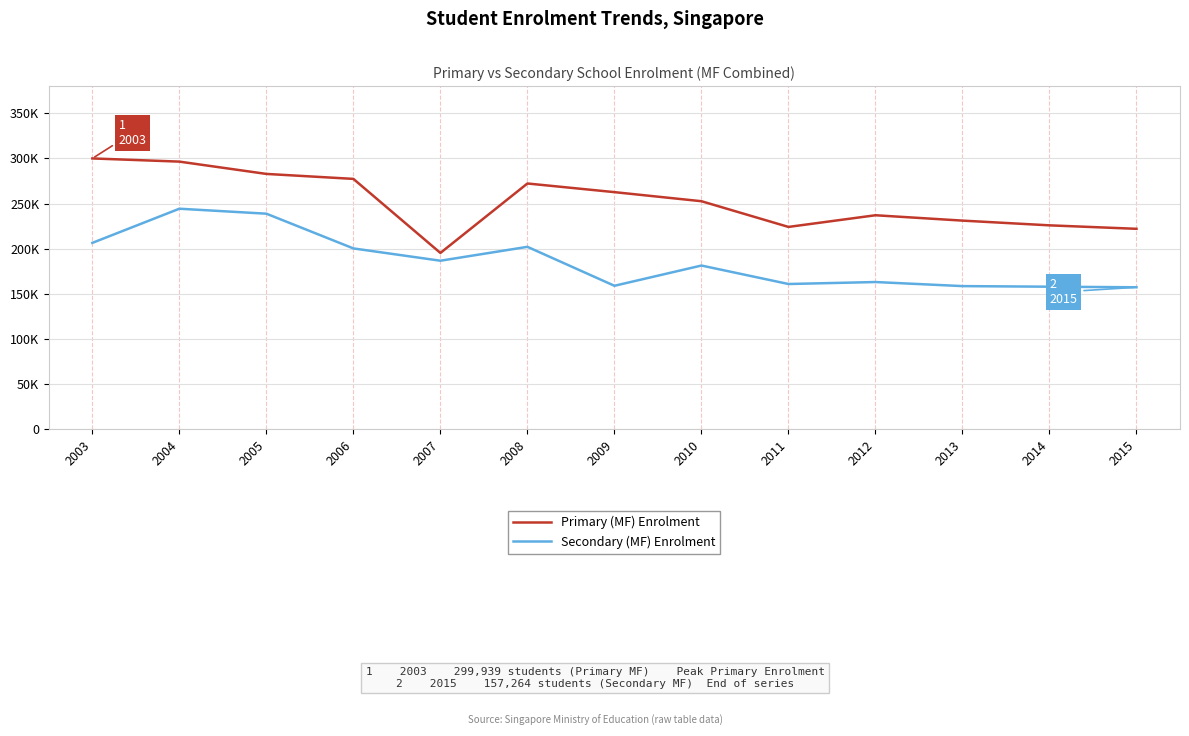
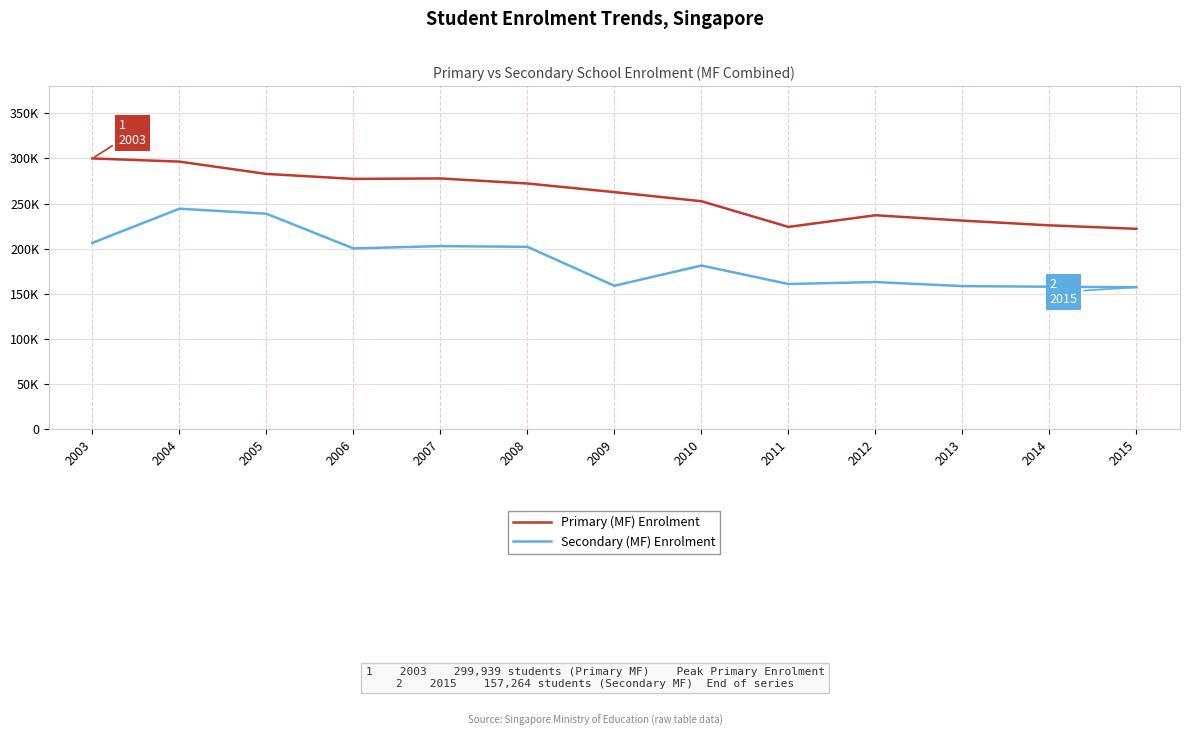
Primary (MF) Enrolment, 2007: 200000 -> 280000
Secondary (MF) Enrolment, 2007: 190000 -> 200000
